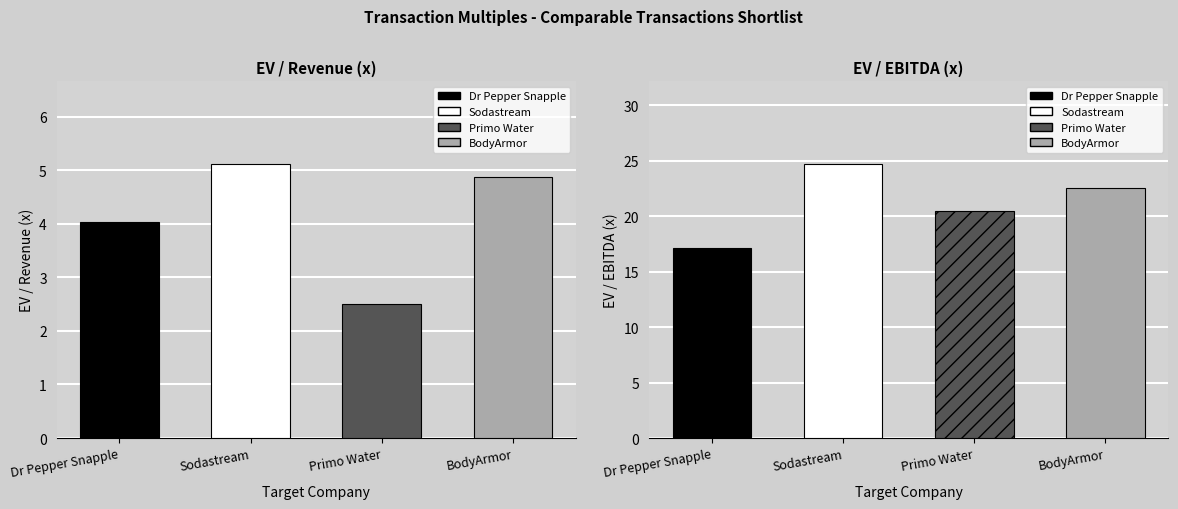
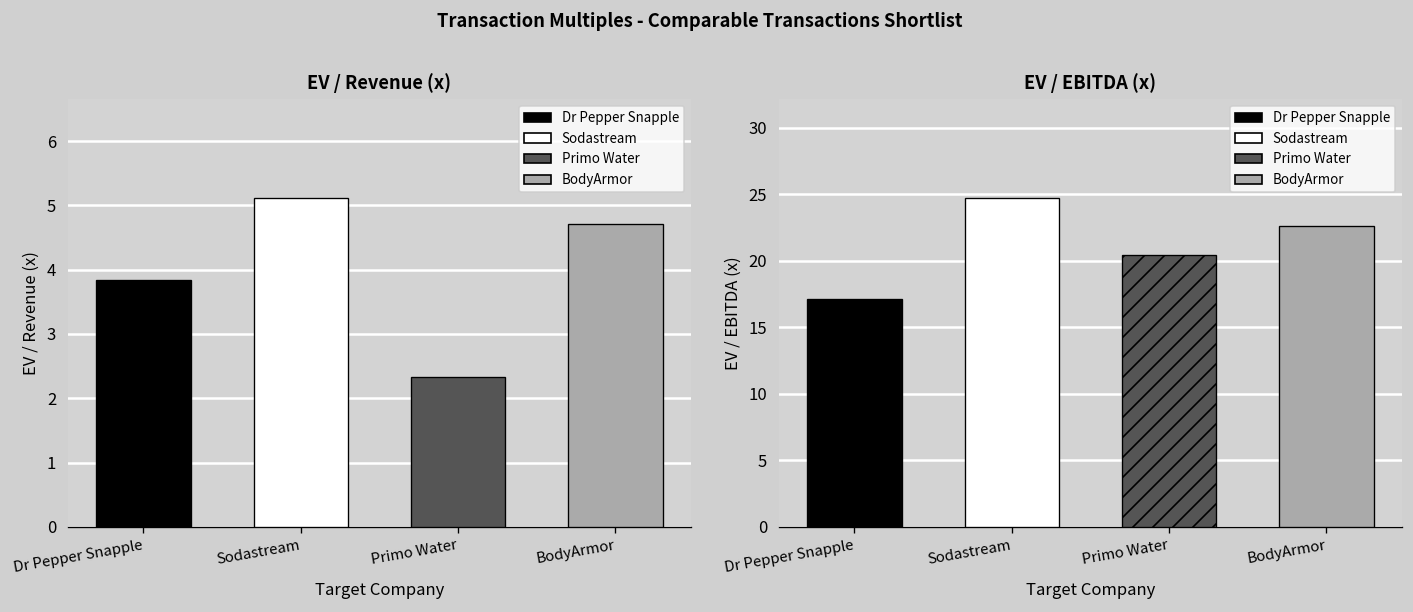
EV / Revenue (x), Dr Pepper Snapple: 4.0 -> 3.8
EV / Revenue (x), Primo Water: 2.5 -> 2.3
EV / Revenue (x), BodyArmor: 4.9 -> 4.7
